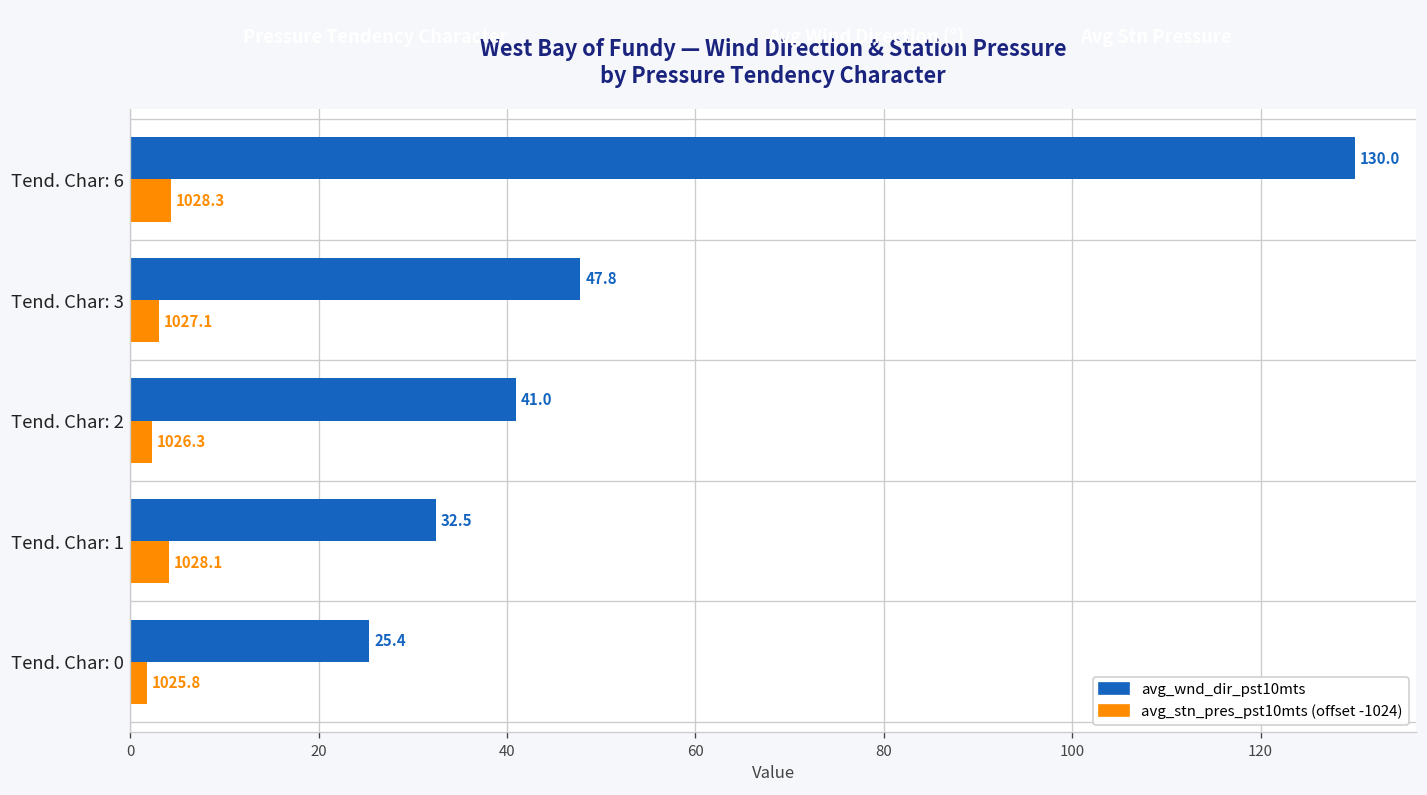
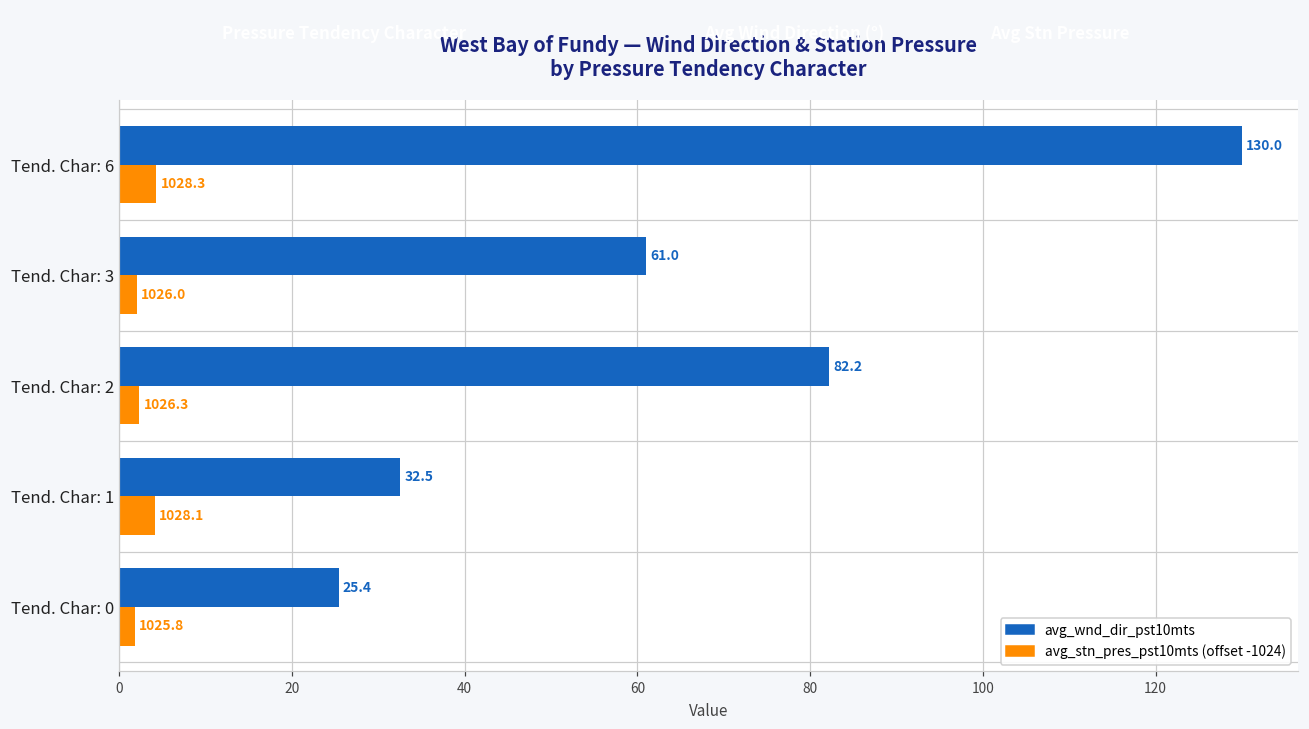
avg_wnd_dir_pst10mts, Tend. Char: 3: 47.8 -> 61.0
avg_stn_pres_pst10mts (offset -1024), Tend. Char: 3: 1027.1 -> 1026.0
avg_wnd_dir_pst10mts, Tend. Char: 2: 41.0 -> 82.2
